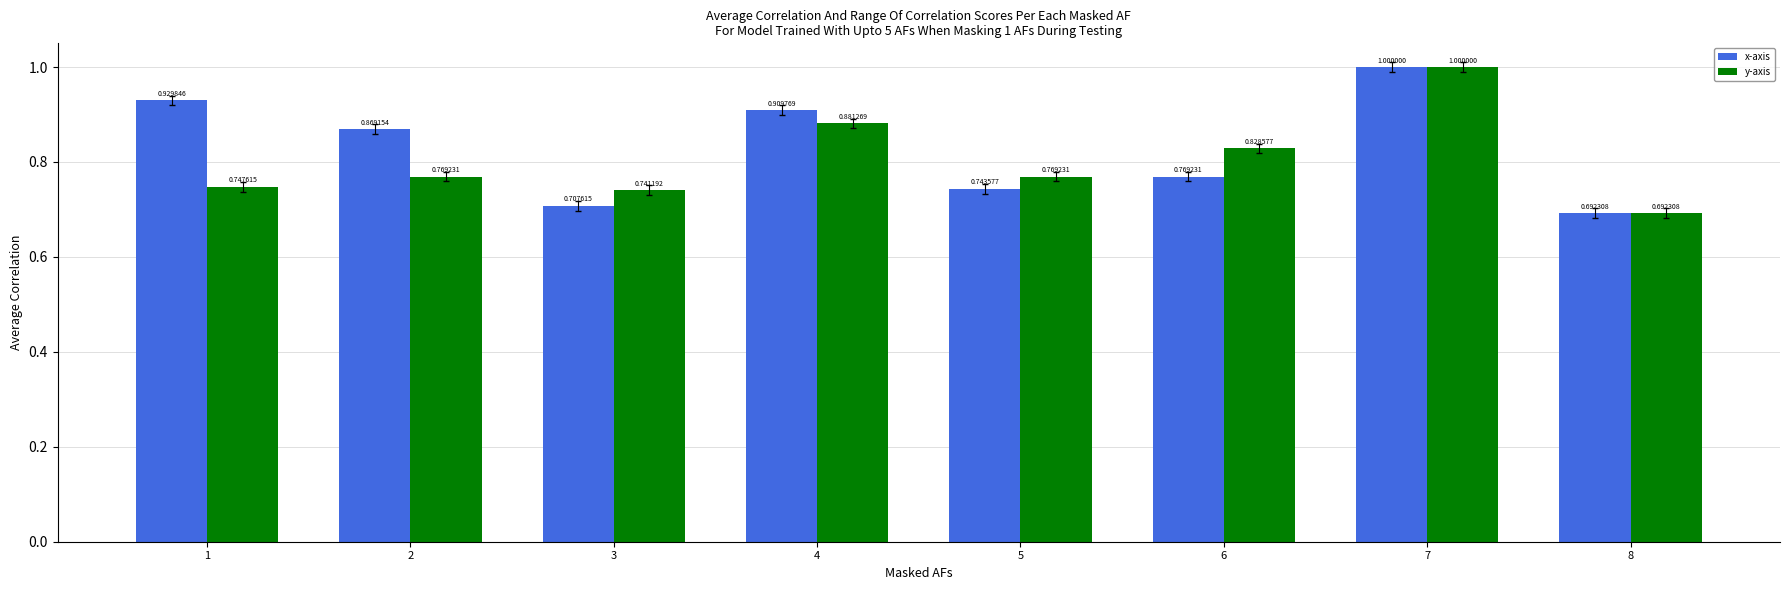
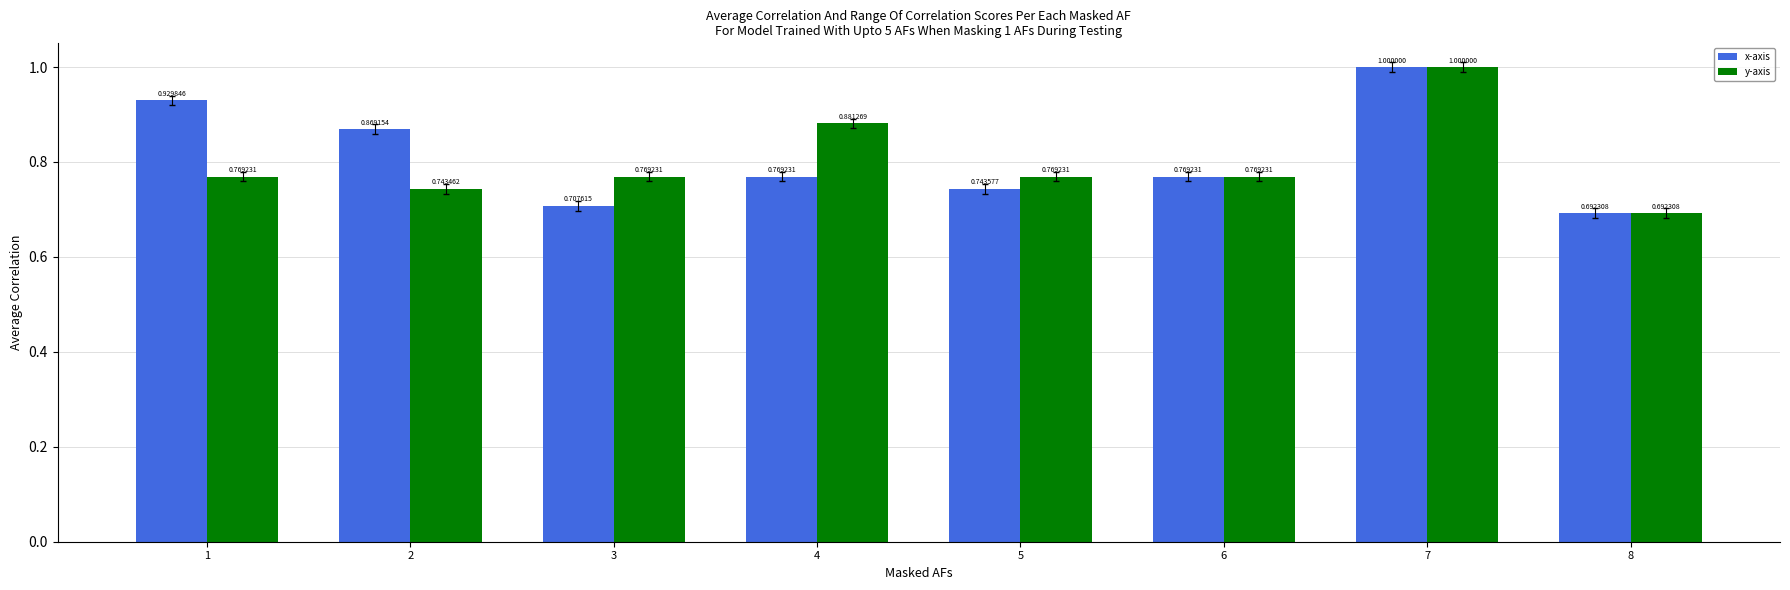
y-axis, 1: 0.747615 -> 0.769231
y-axis, 2: 0.769231 -> 0.743462
y-axis, 3: 0.741192 -> 0.769231
x-axis, 4: 0.909769 -> 0.769231
y-axis, 6: 0.828577 -> 0.769231
